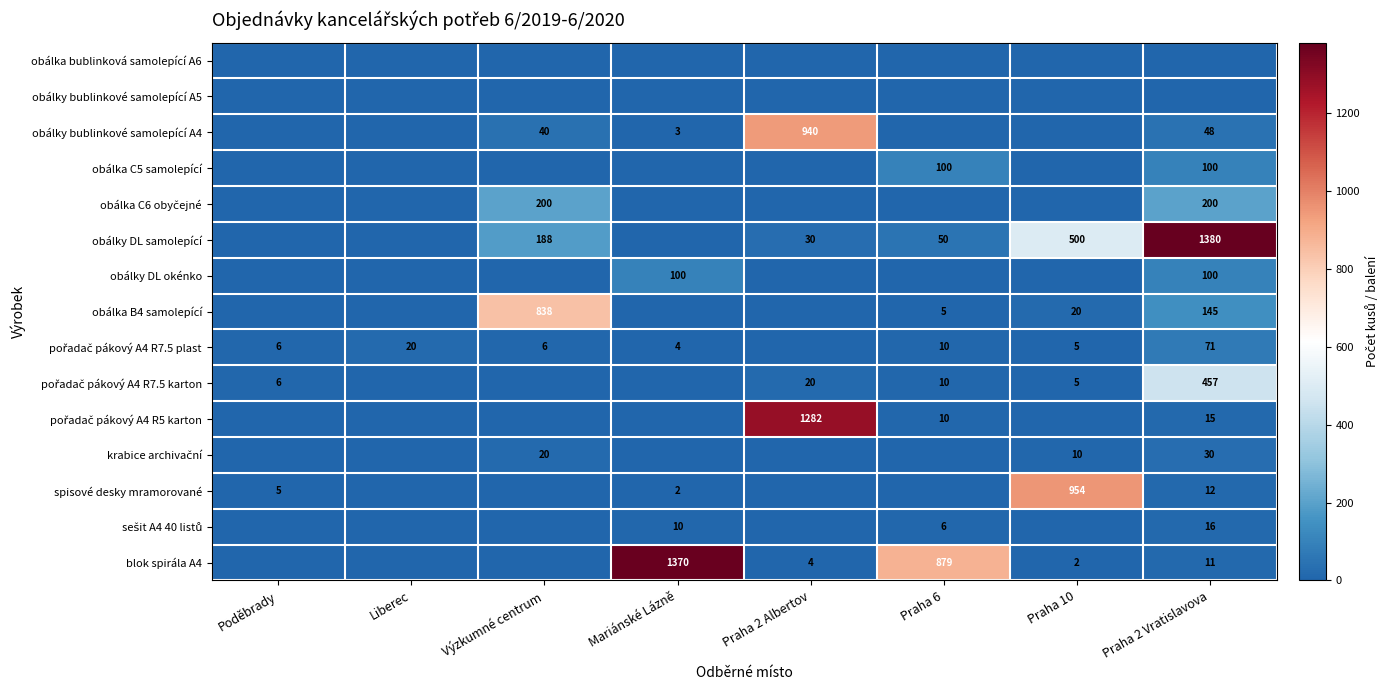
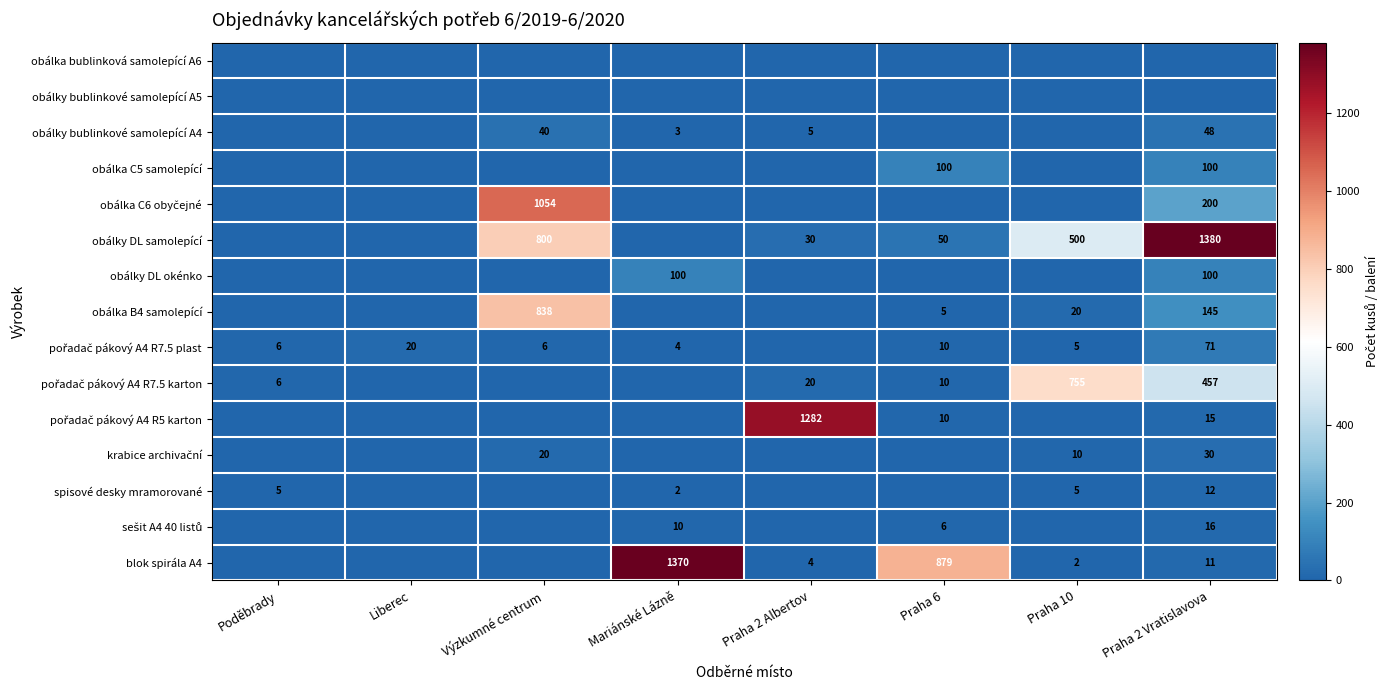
obálky bublinkové samolepící A4, Praha 2 Albertov: 940 -> 5
obálka C6 obyčejné, Výzkumné centrum: 200 -> 1054
obálky DL samolepící, Výzkumné centrum: 188 -> 800
pořadač pákový A4 R7.5 karton, Praha 10: 5 -> 755
spisové desky mramorované, Praha 10: 954 -> 5
